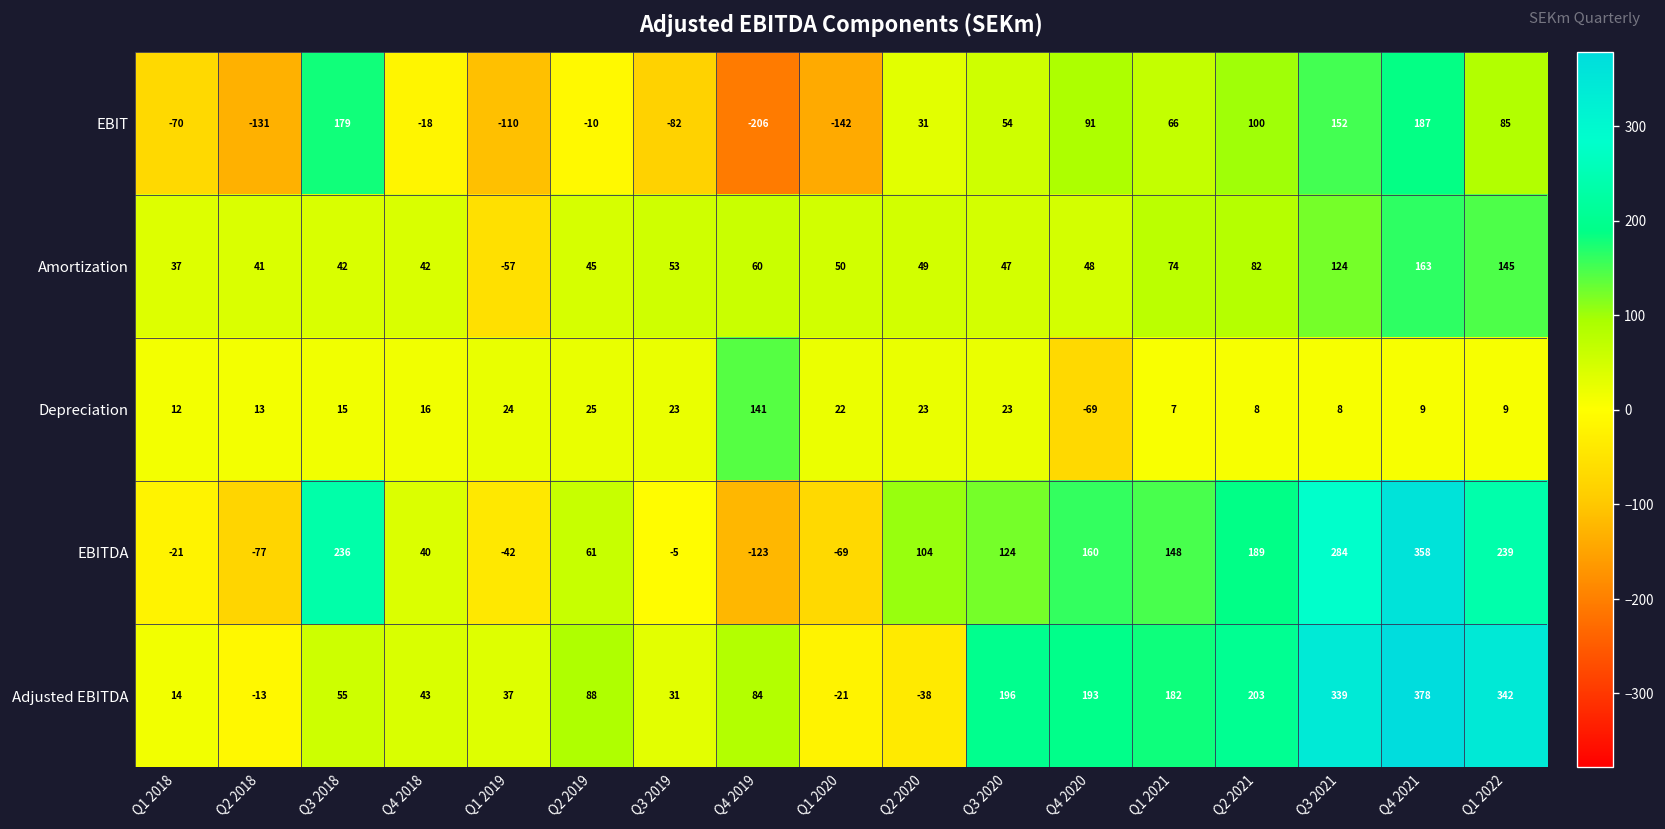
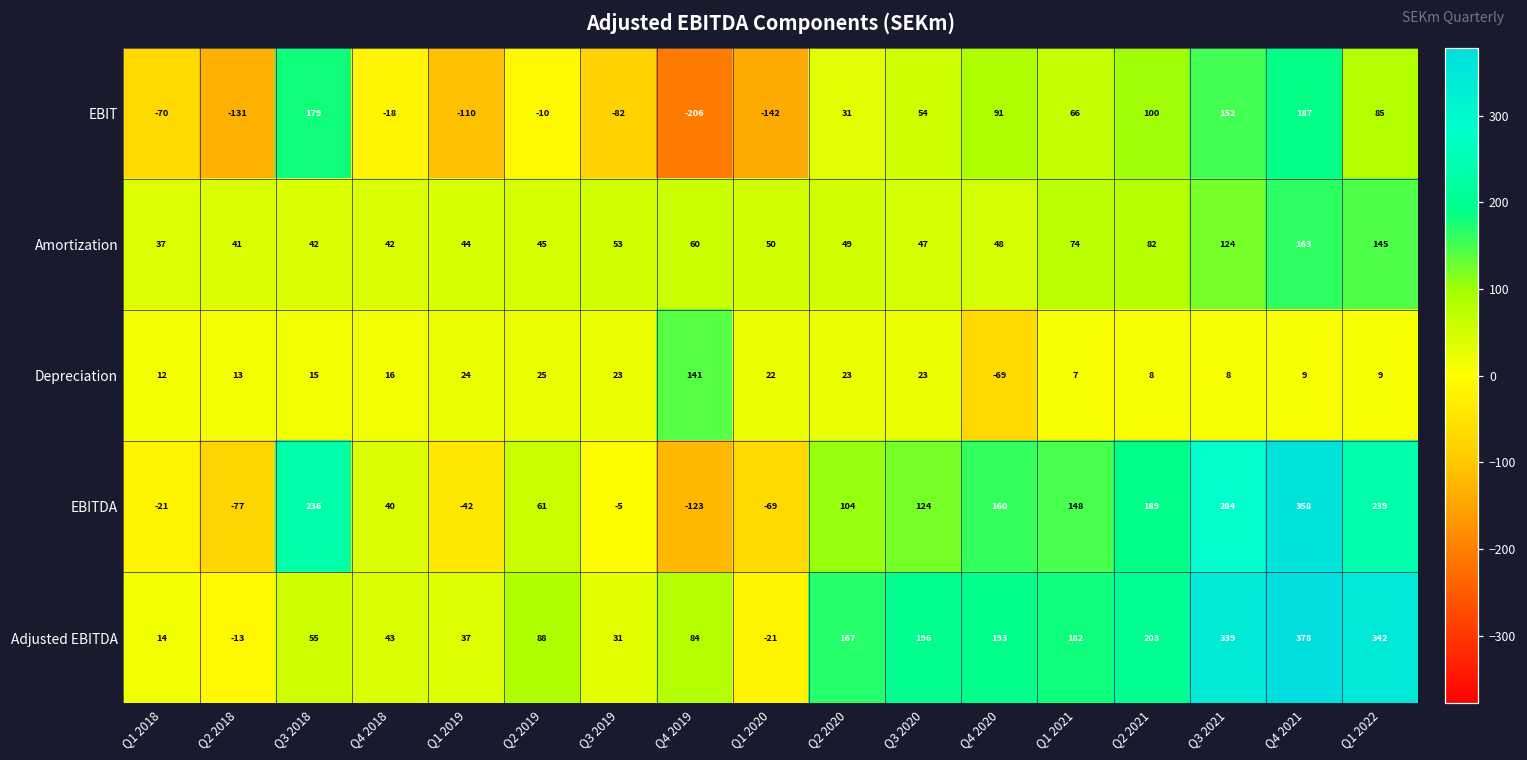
Amortization, Q1 2019: -57 -> 44
Adjusted EBITDA, Q2 2020: -38 -> 167
